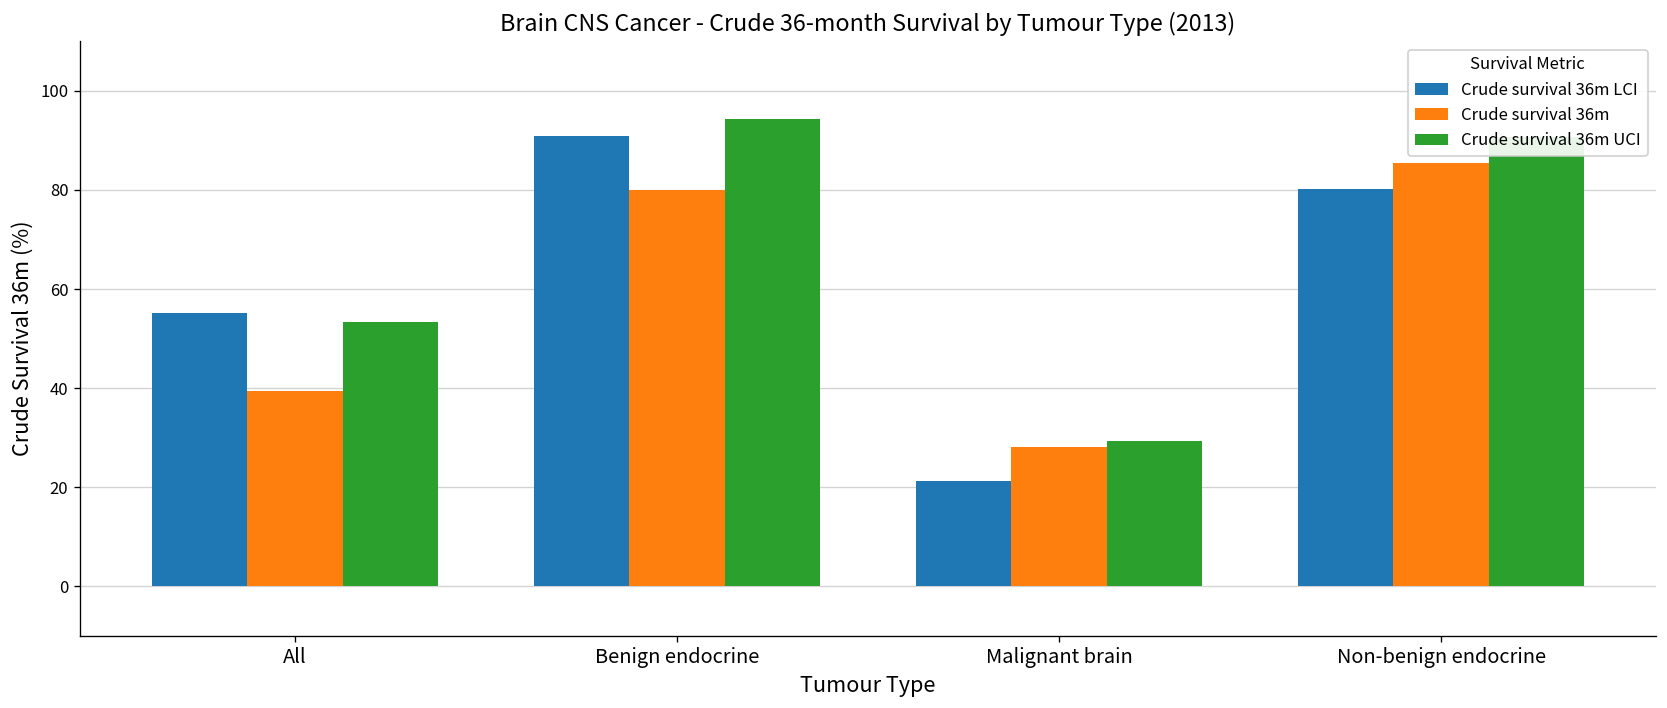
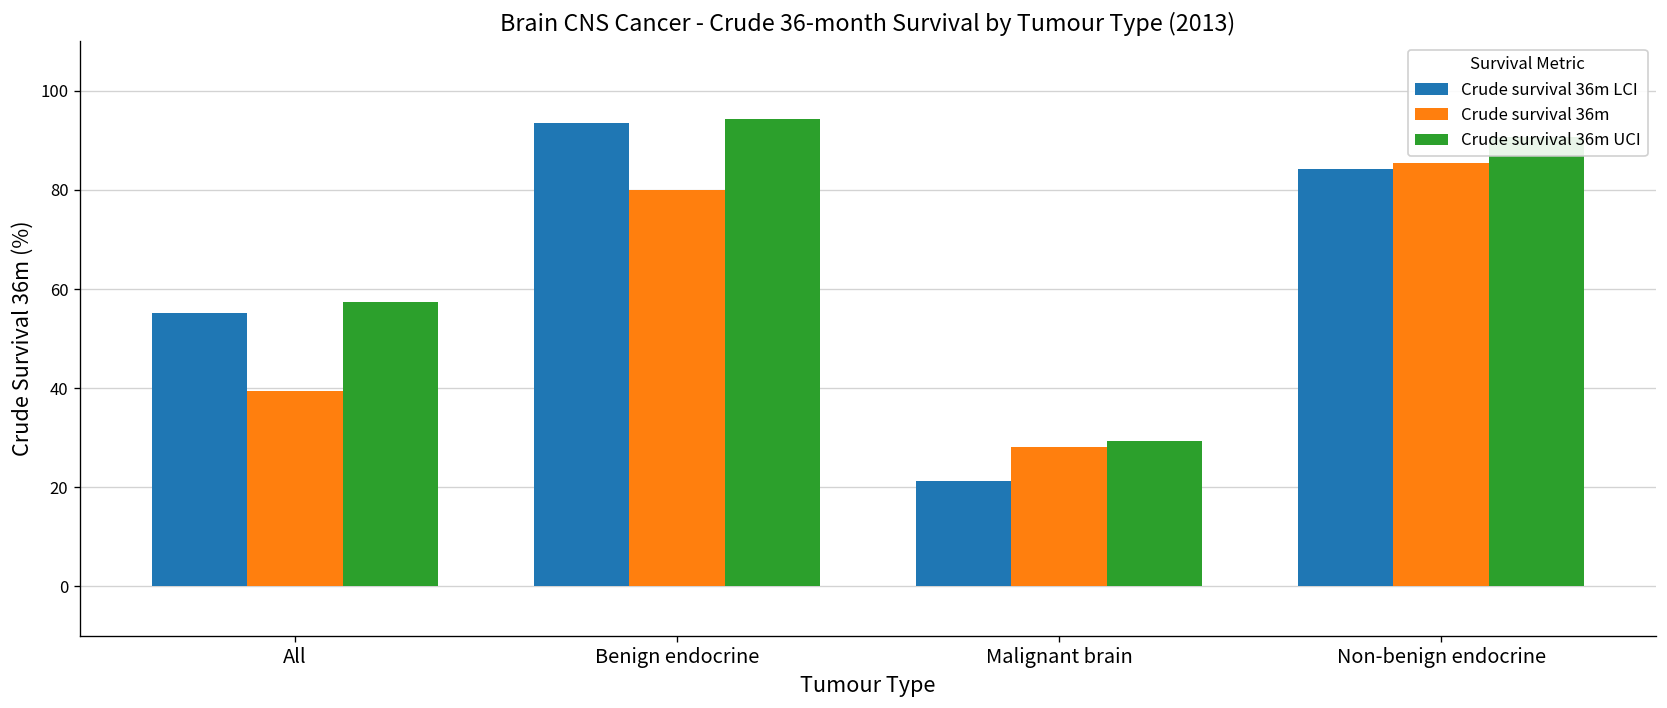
Crude survival 36m UCI, All: 53 -> 57
Crude survival 36m LCI, Benign endocrine: 91 -> 94
Crude survival 36m LCI, Non-benign endocrine: 80 -> 84
